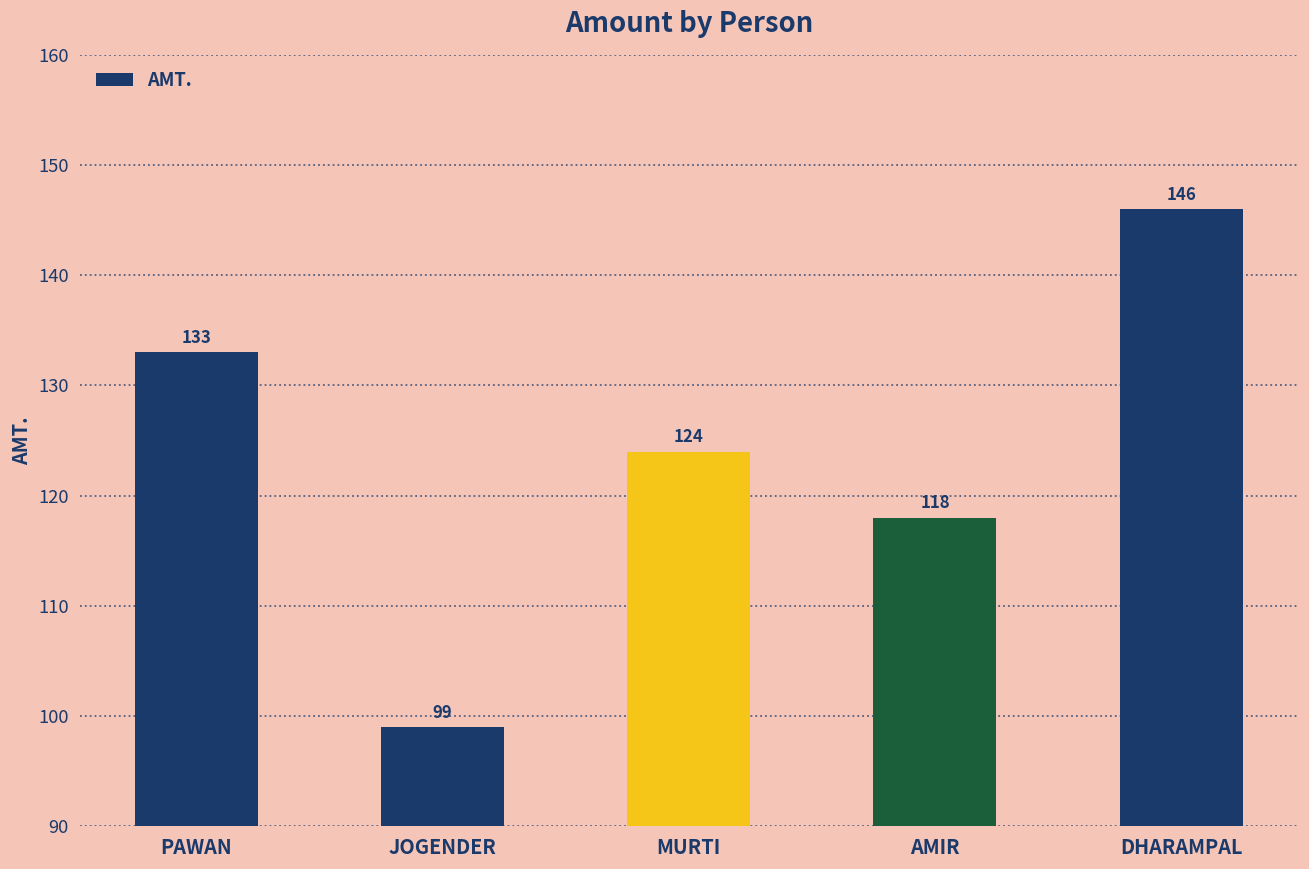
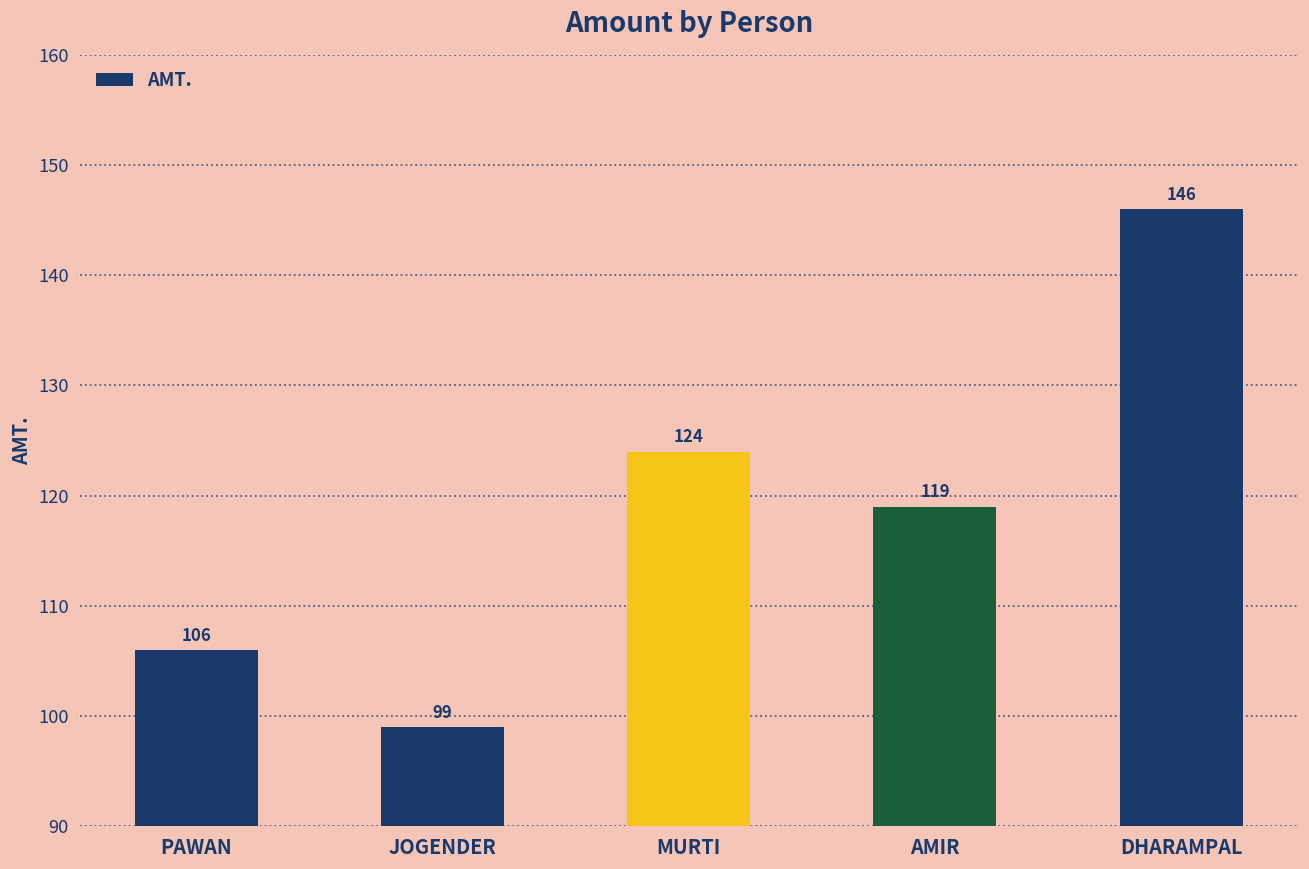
PAWAN: 133 -> 106
AMIR: 118 -> 119
